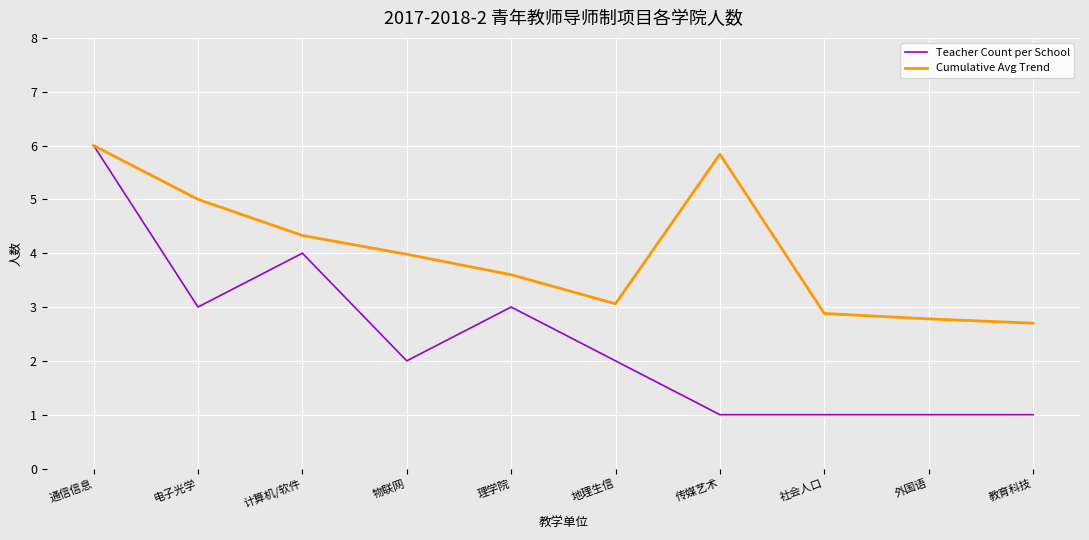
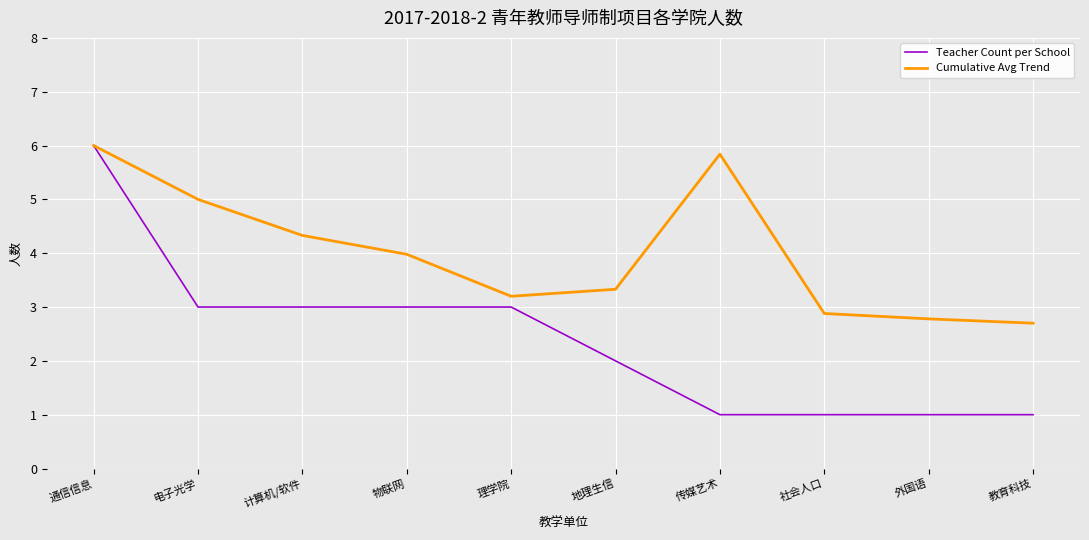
Teacher Count per School, 计算机/软件: 4 -> 3
Teacher Count per School, 物联网: 2 -> 3
Cumulative Avg Trend, 理学院: 3.6 -> 3.2
Cumulative Avg Trend, 地理生信: 3.1 -> 3.3
